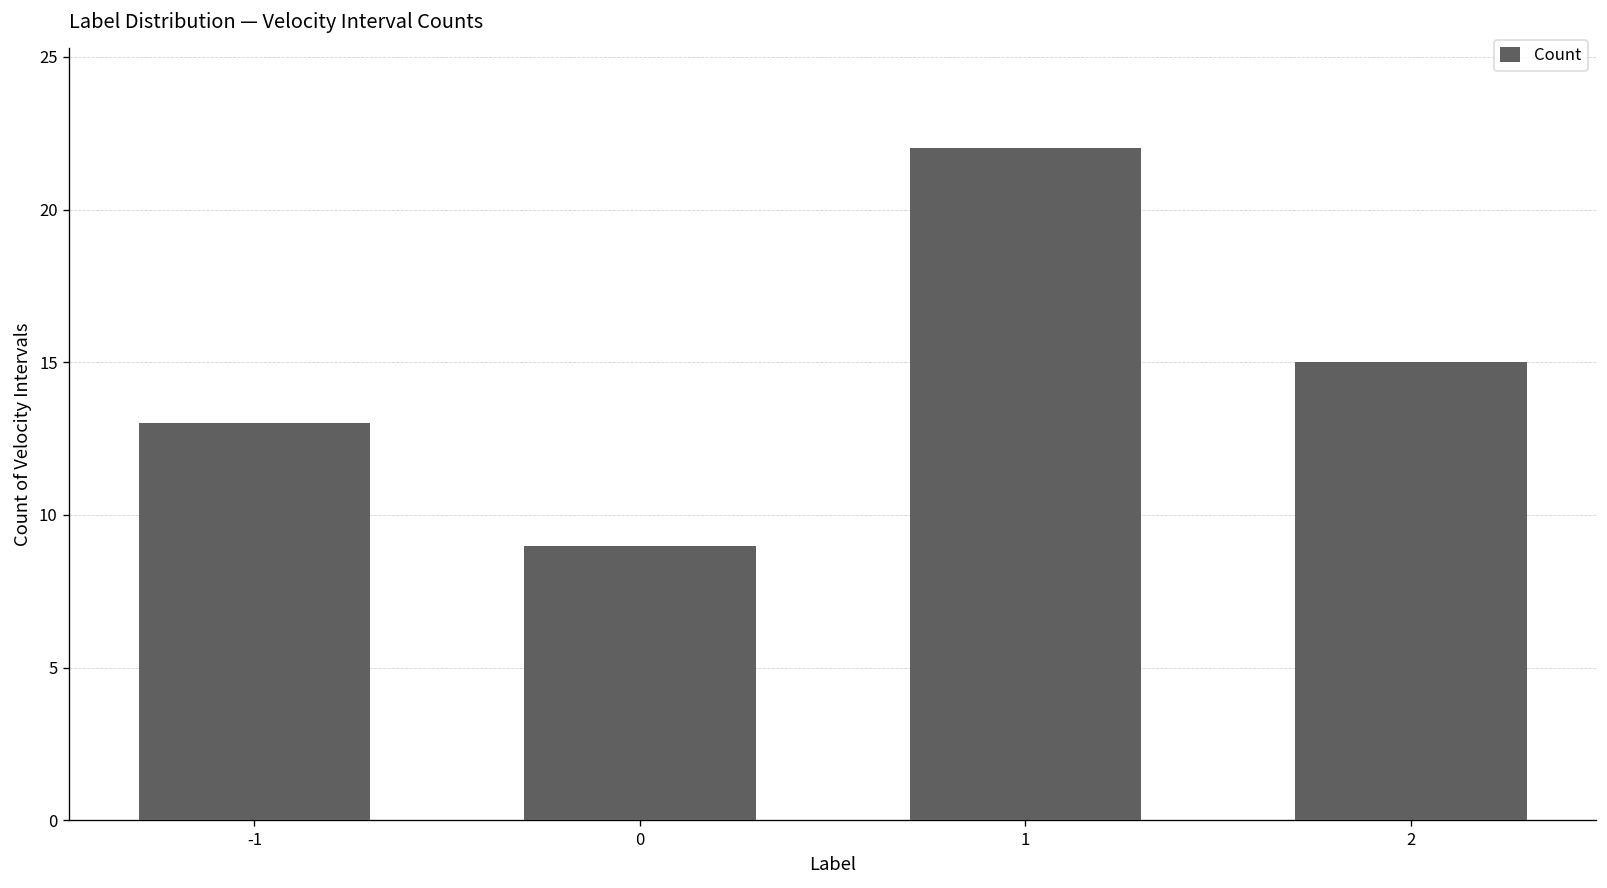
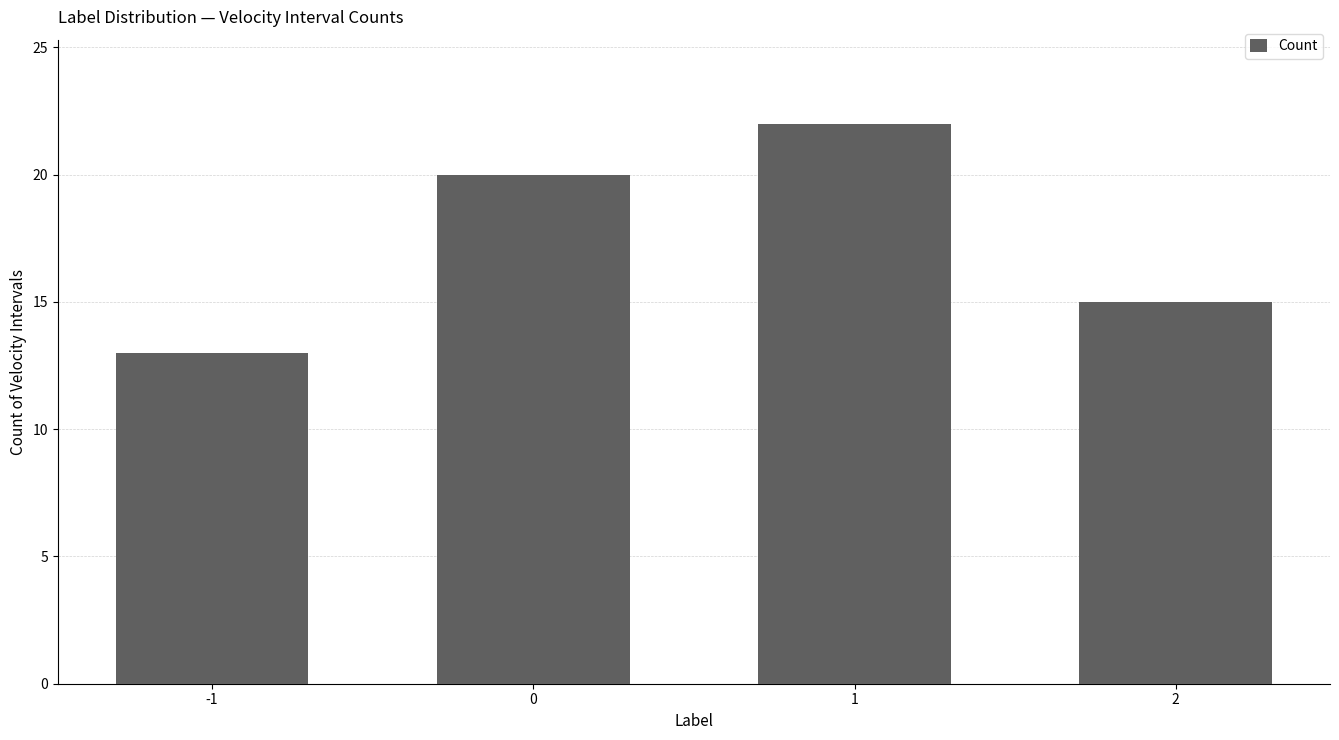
0: 9 -> 20
